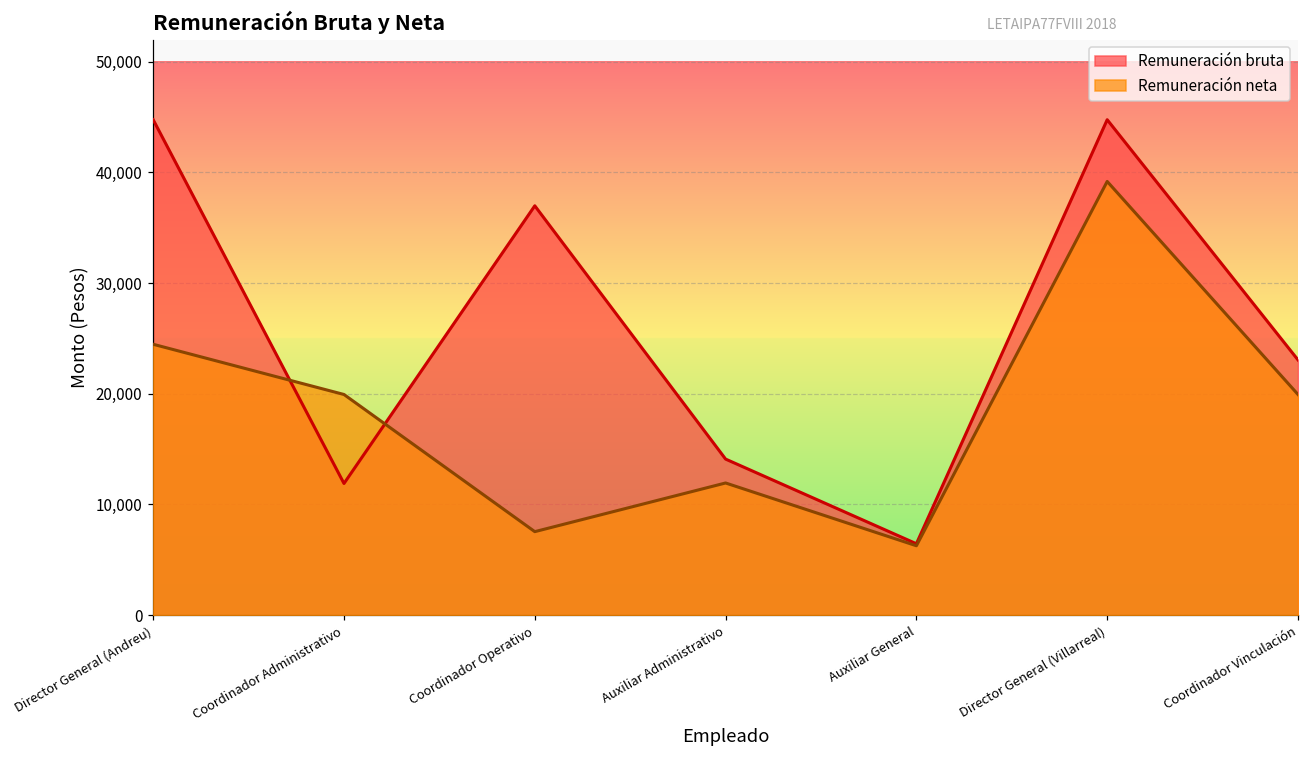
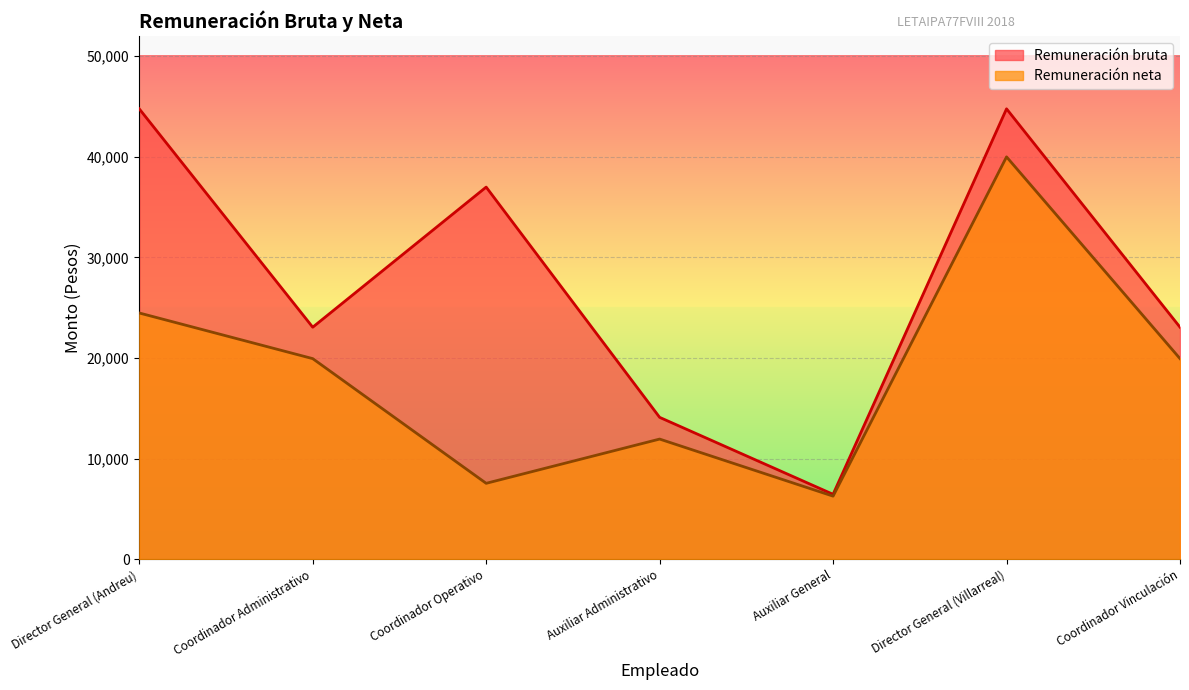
Remuneración bruta, Coordinador Administrativo: 11,900 -> 23,100
Remuneración neta, Director General (Villarreal): 39,200 -> 40,000
